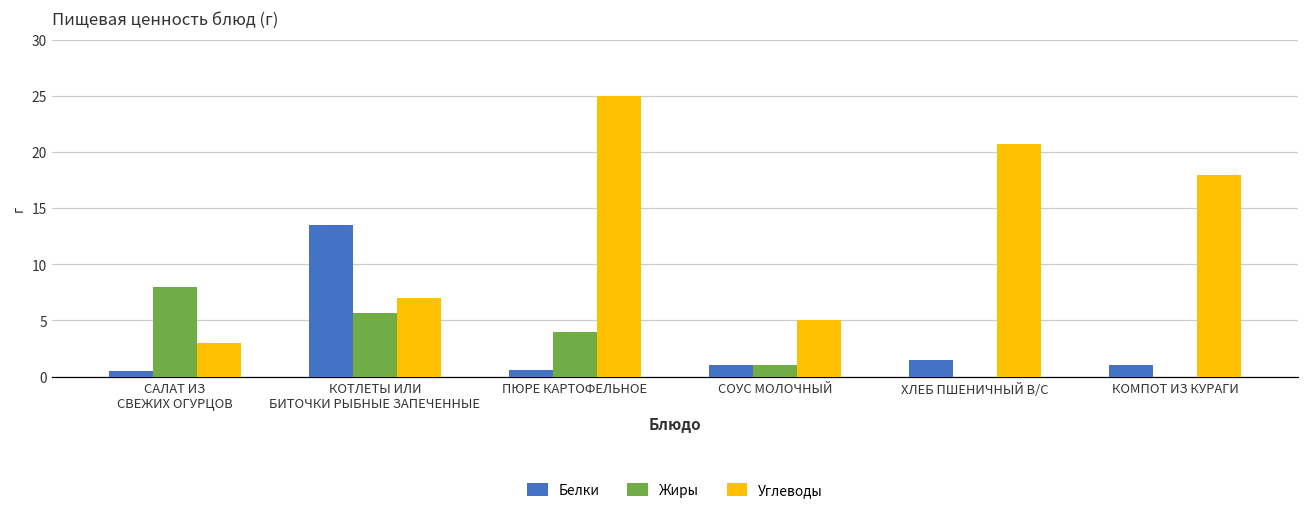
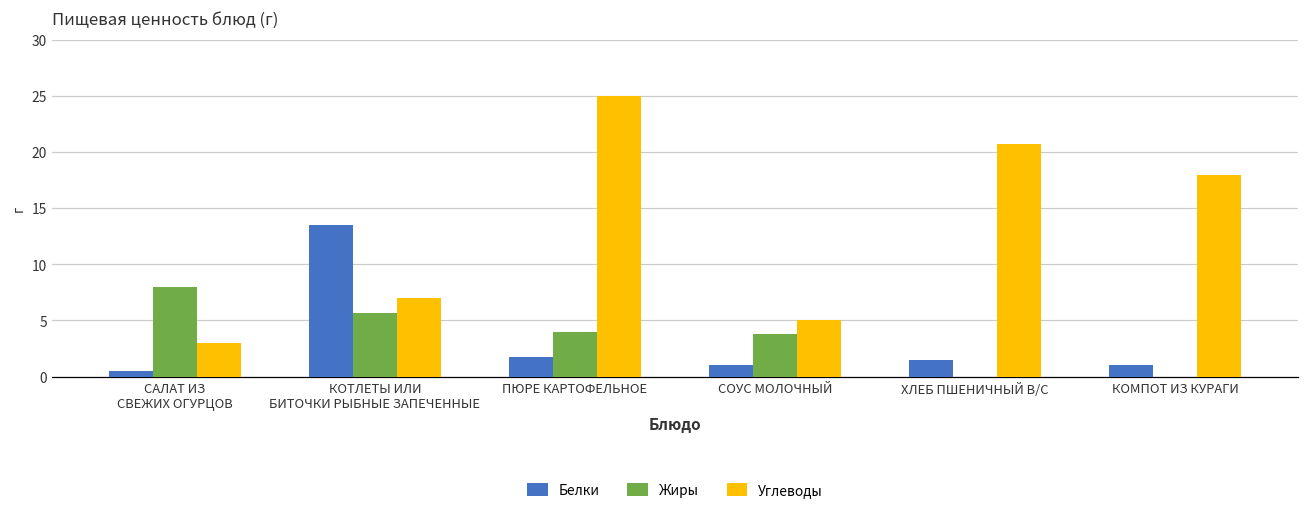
Белки, ПЮРЕ КАРТОФЕЛЬНОЕ: 0.5 -> 1.8
Жиры, СОУС МОЛОЧНЫЙ: 1.0 -> 3.8
